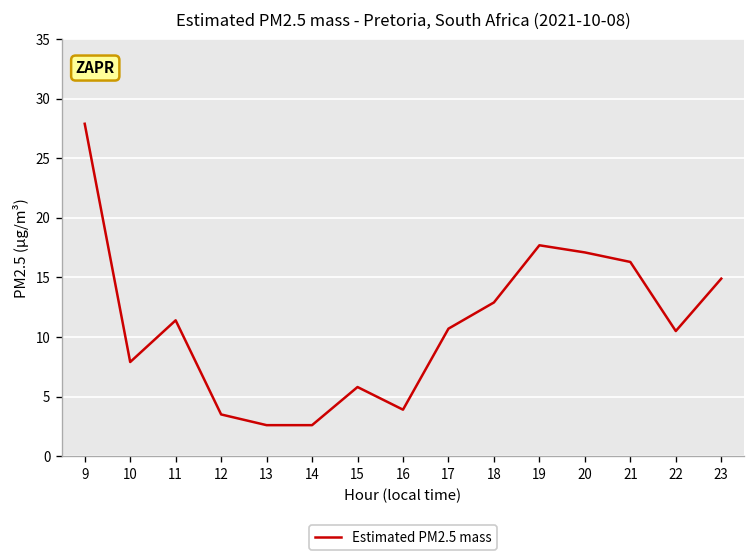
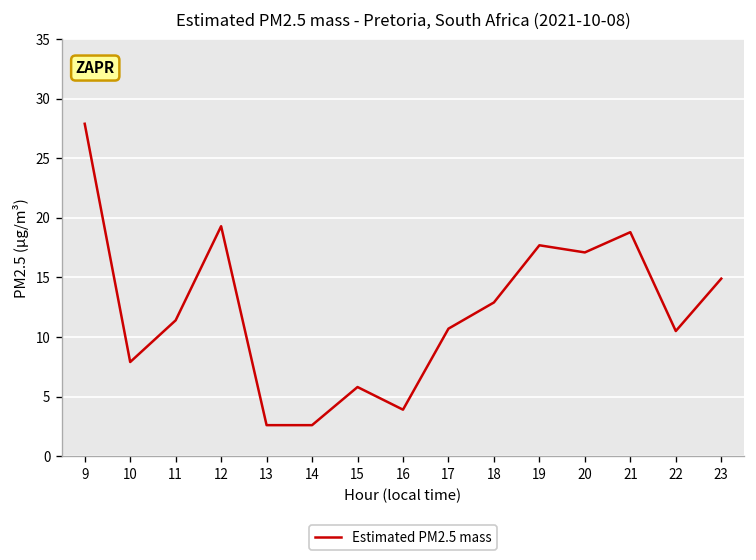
12: 4 -> 19
21: 16 -> 19
